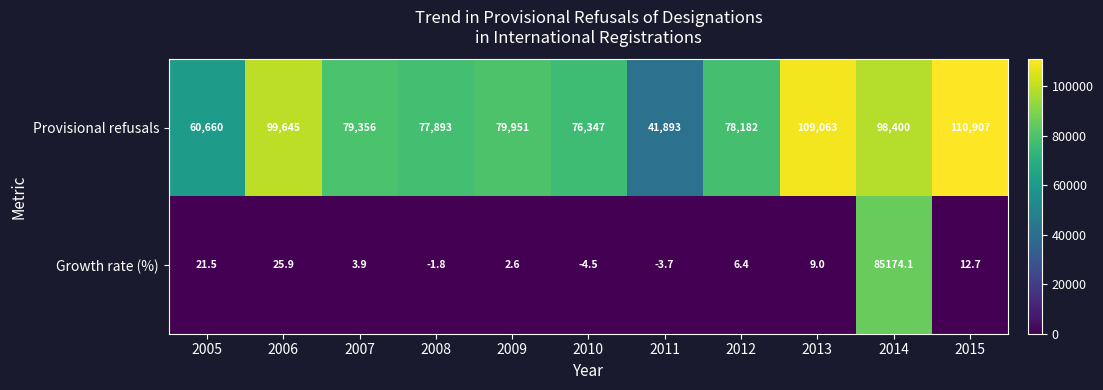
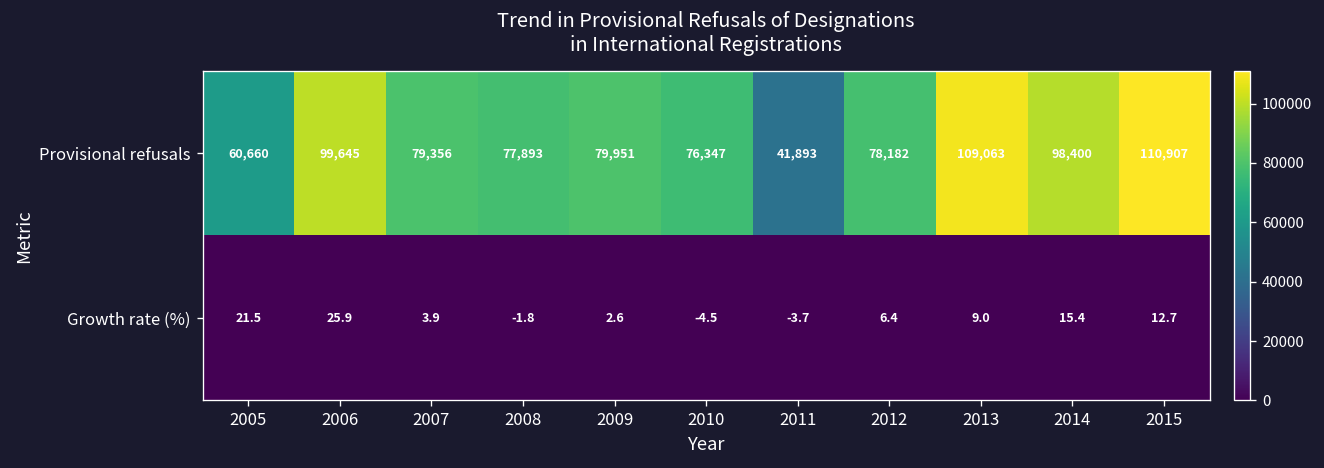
Growth rate (%), 2014: 85174.1 -> 15.4
